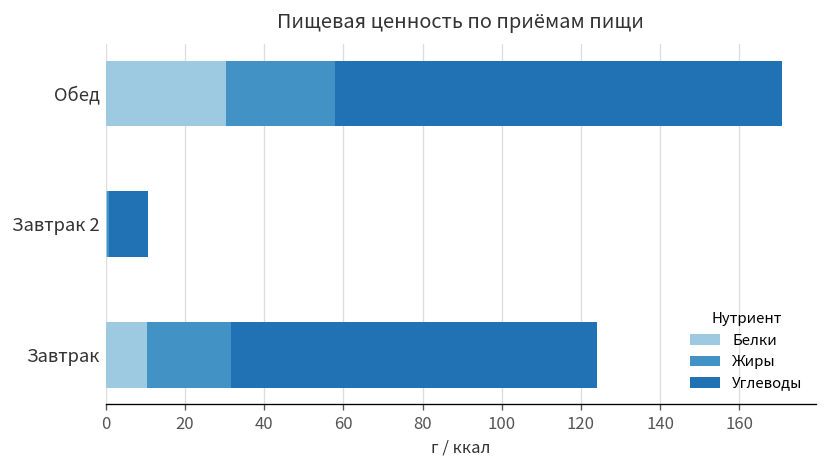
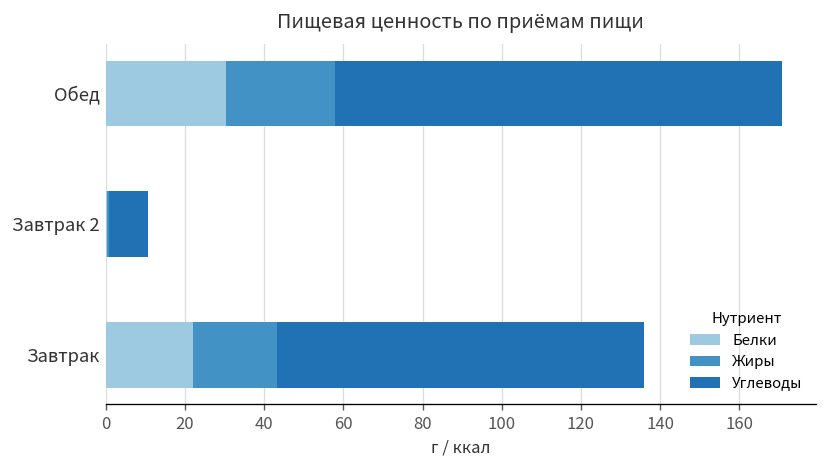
Белки, Завтрак: 10 -> 22
